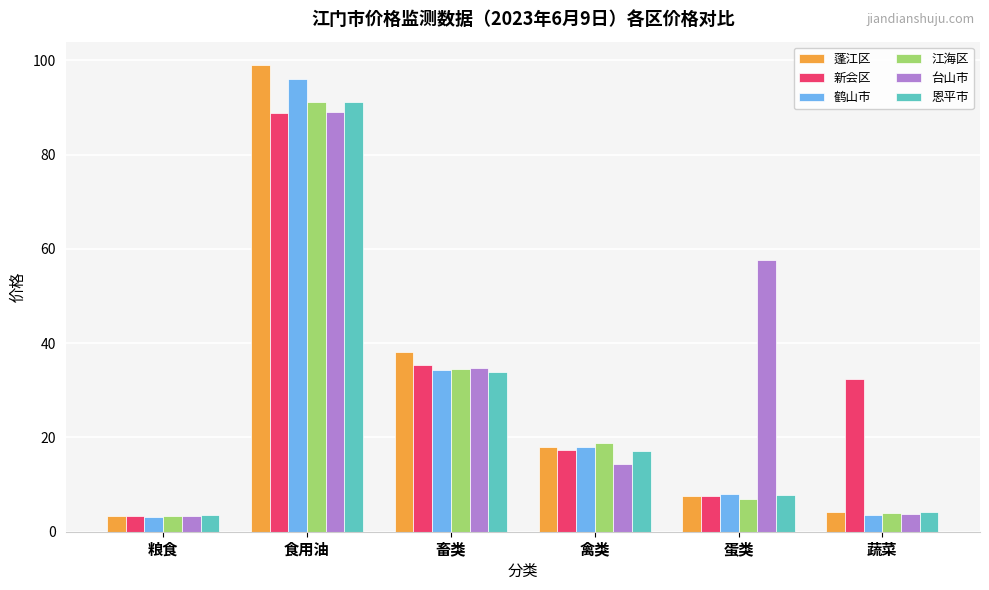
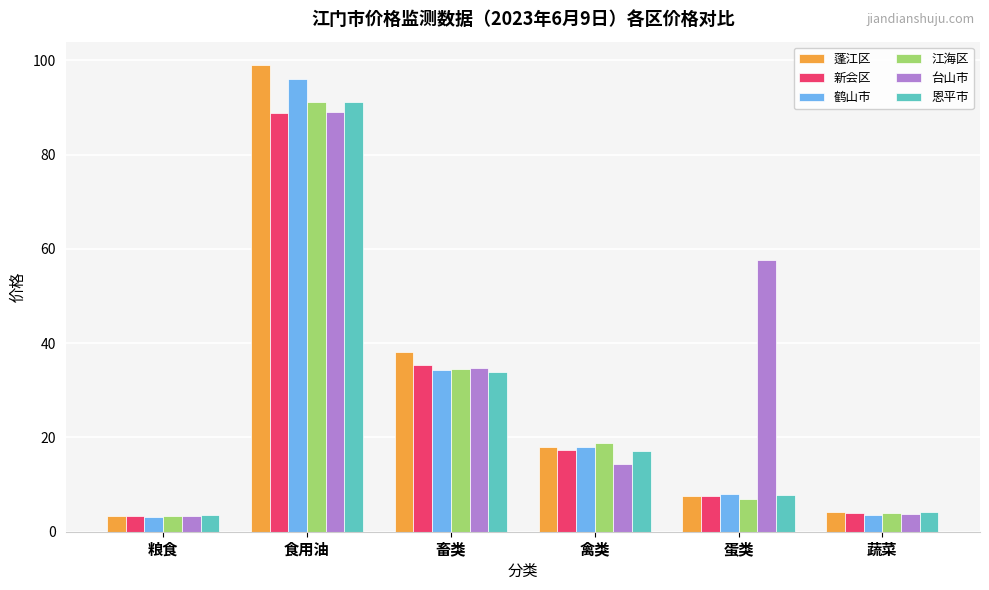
新会区, 蔬菜: 32 -> 4
